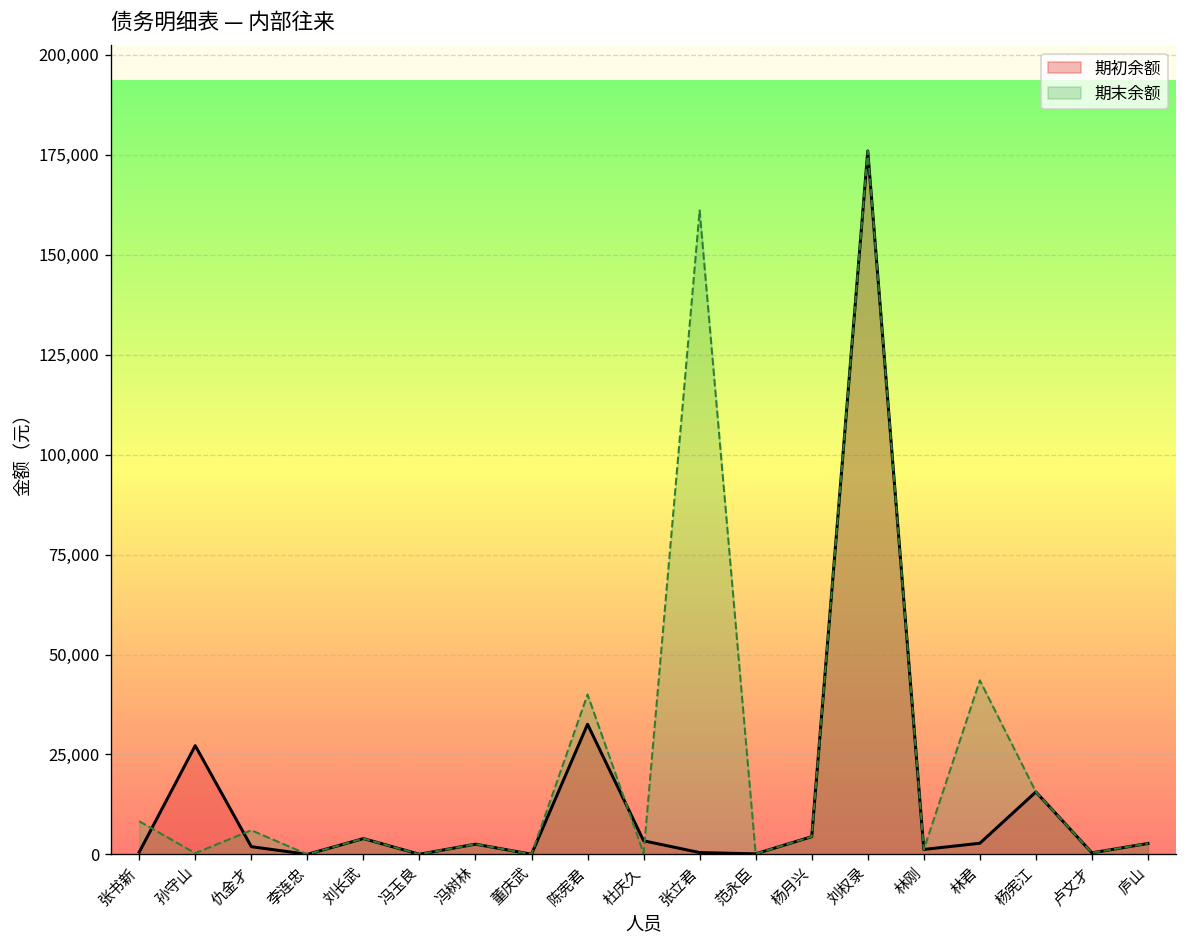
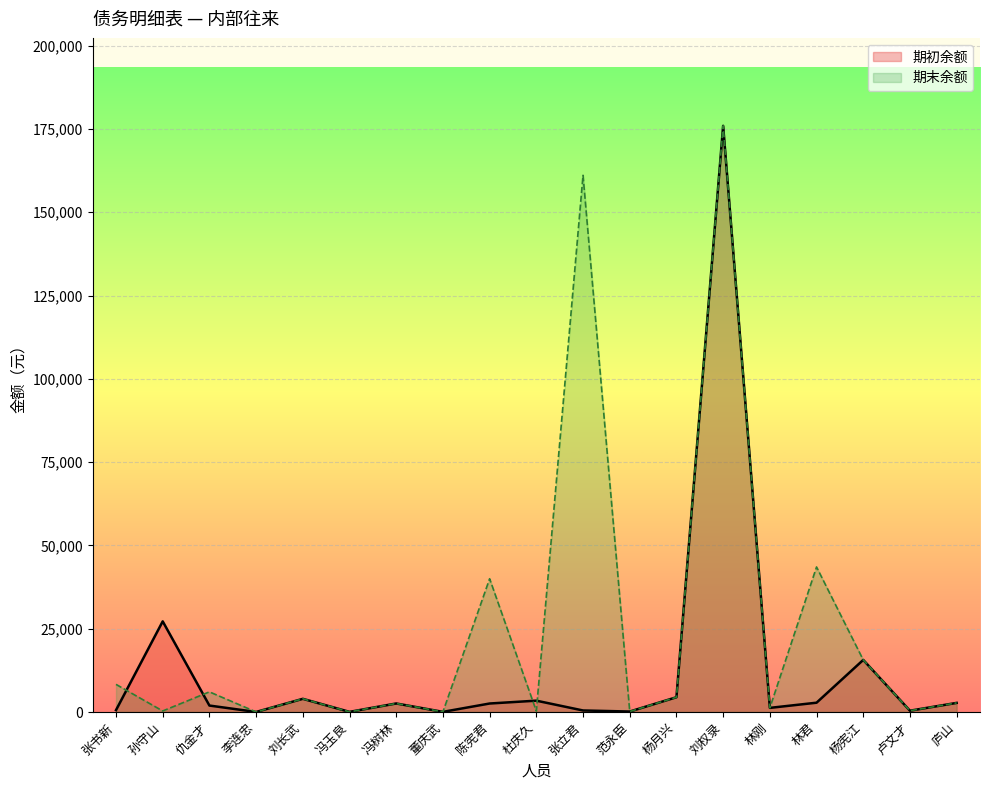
期初余额, 陈宪君: 33,000 -> 3,000
